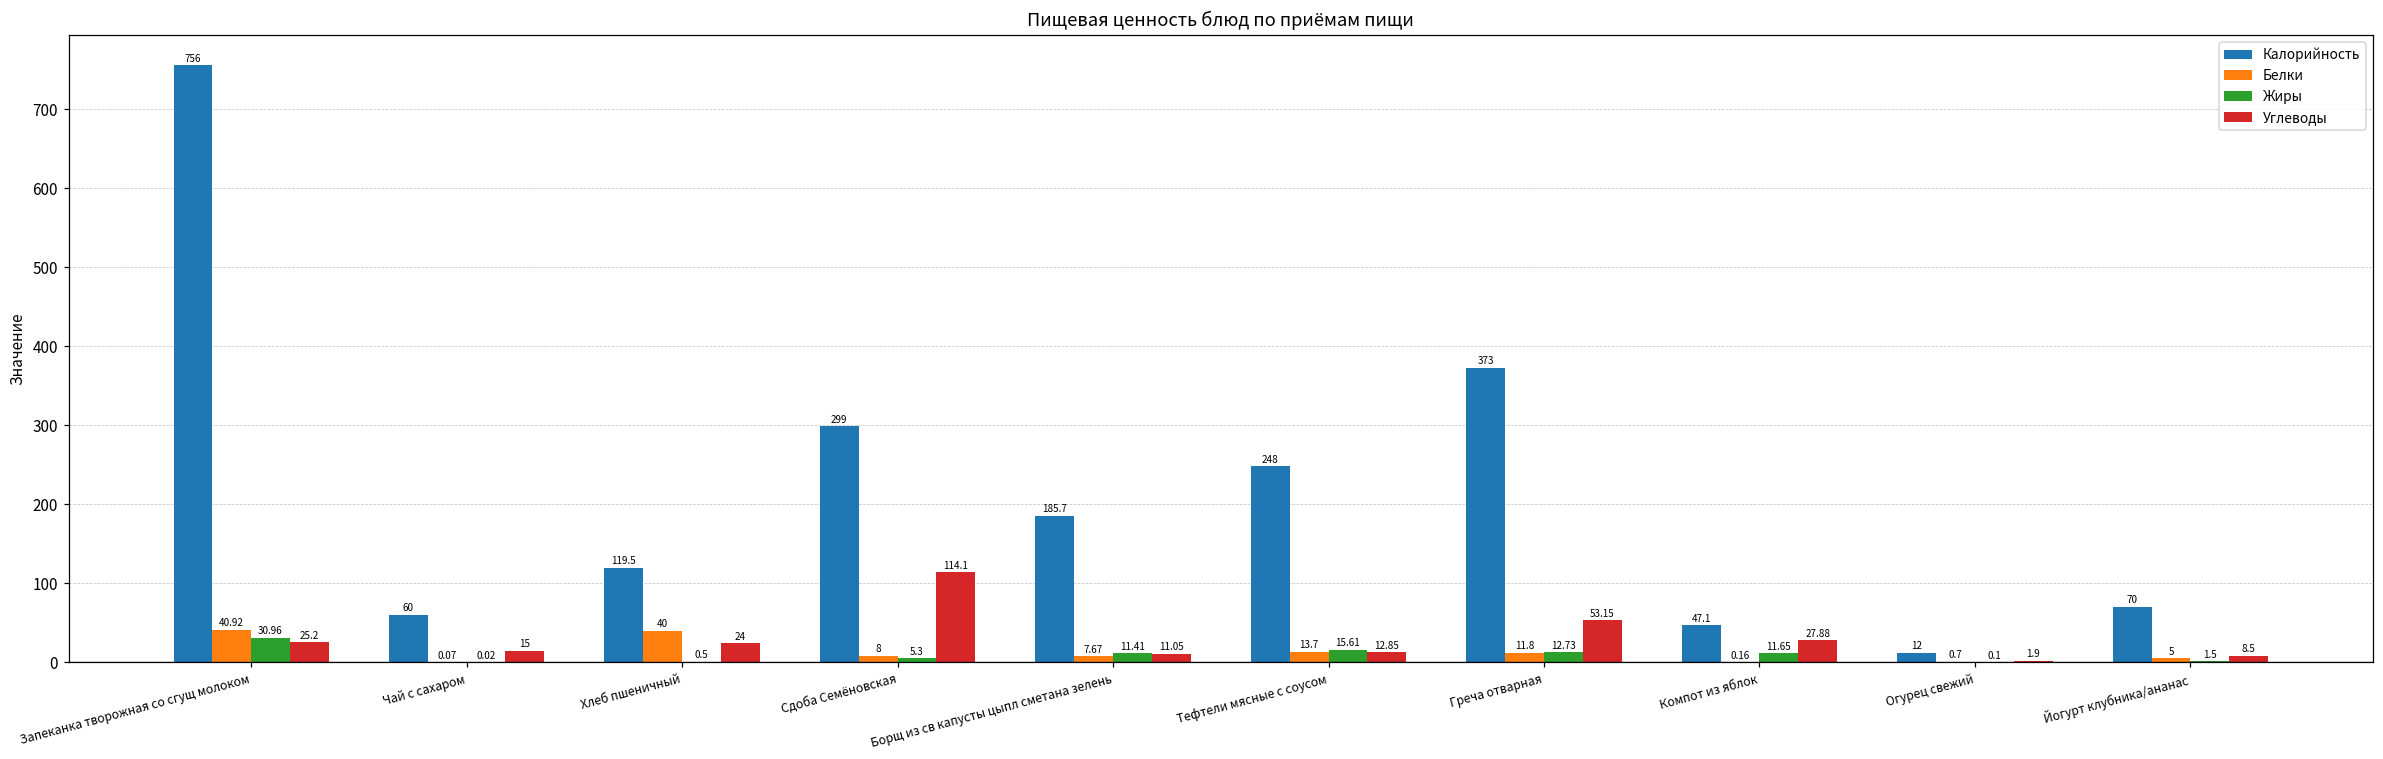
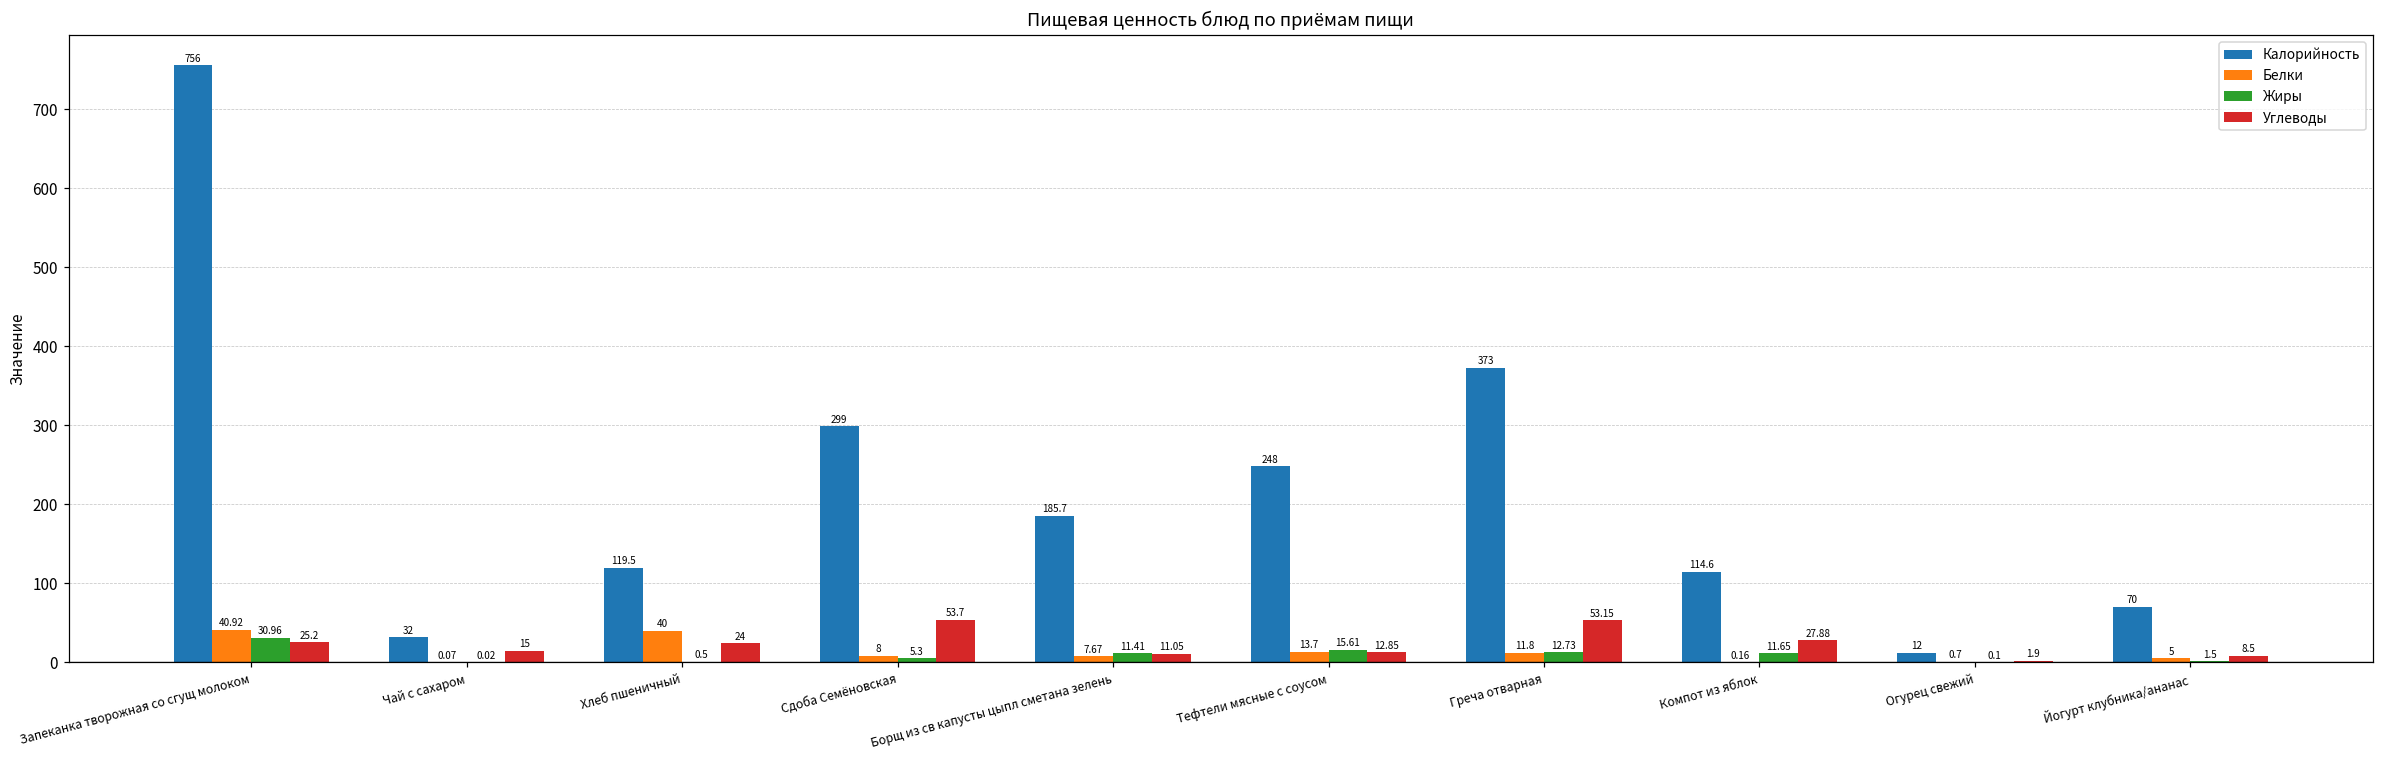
Калорийность, Чай с сахаром: 60 -> 32
Углеводы, Сдоба Семёновская: 114.1 -> 53.7
Калорийность, Компот из яблок: 47.1 -> 114.6
